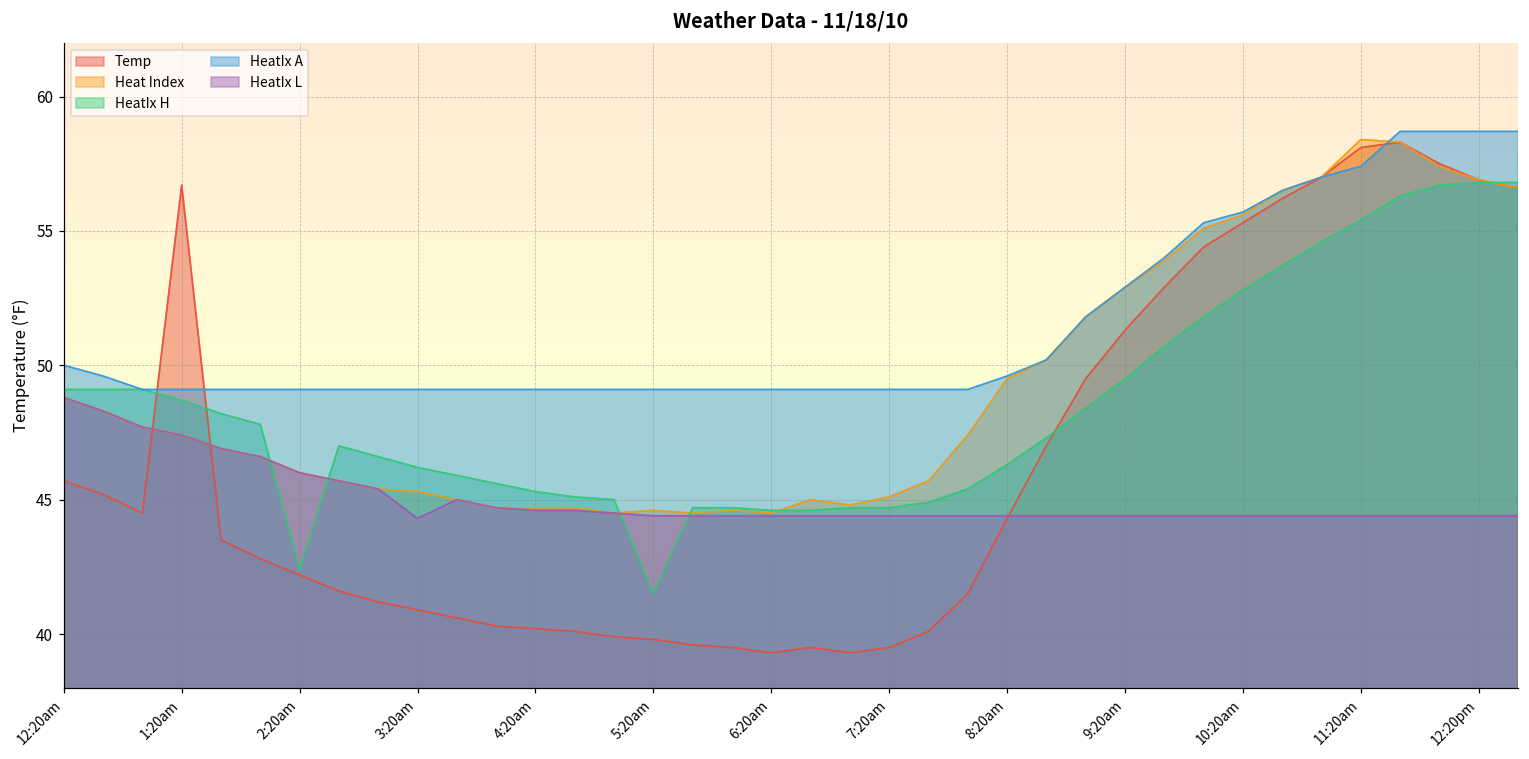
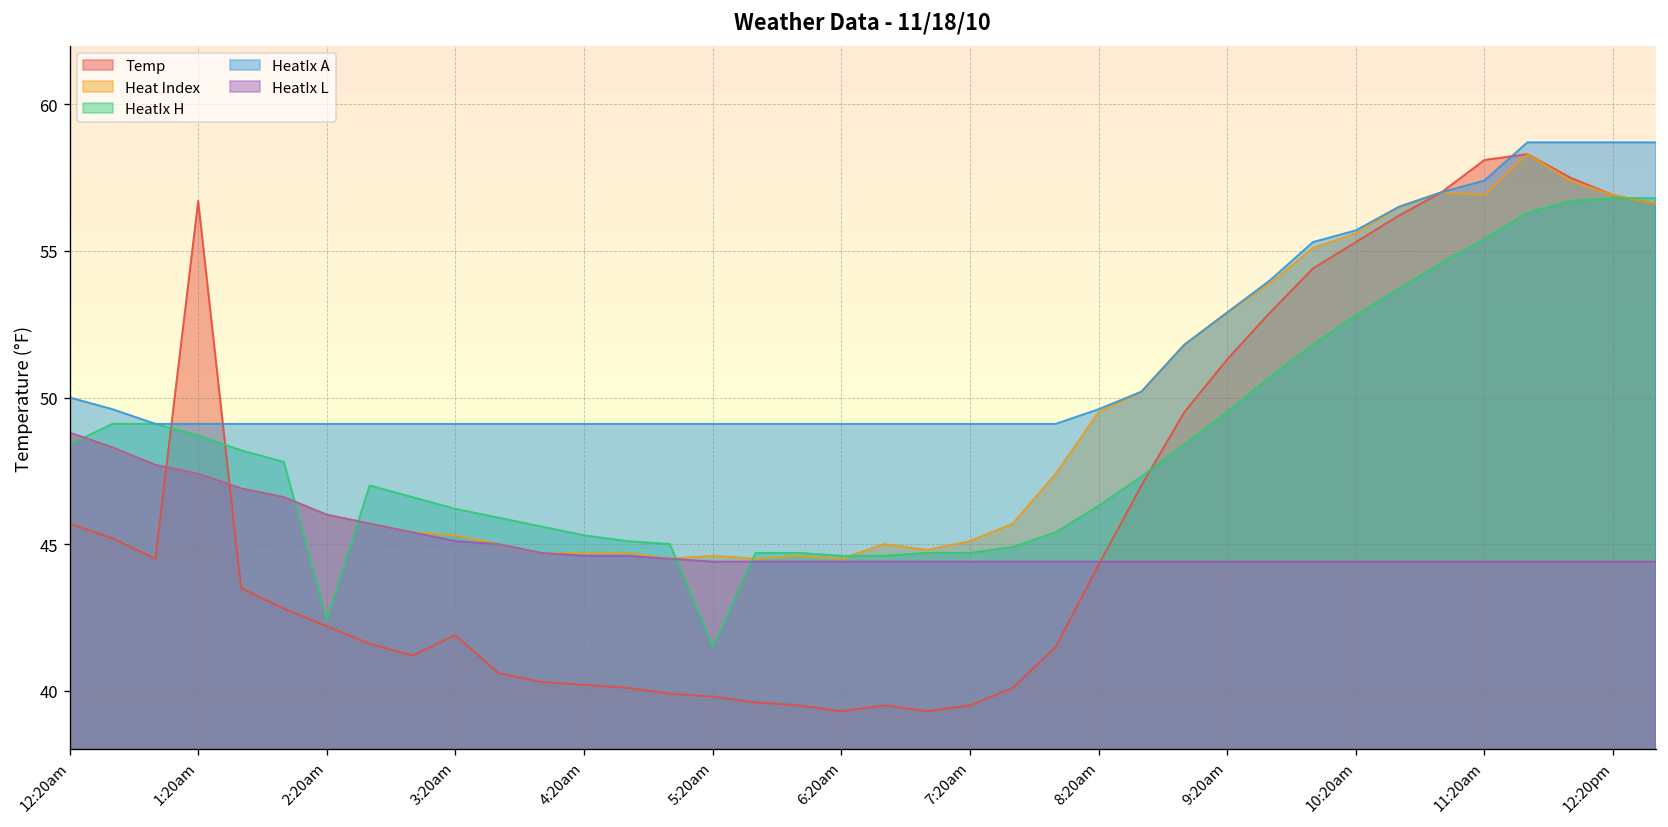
HeatIx H, 12:20am: 49.1 -> 48.4
Temp, 3:20am: 40.9 -> 41.9
HeatIx L, 3:20am: 44.3 -> 45.1
Heat Index, 11:20am: 58.4 -> 56.9
